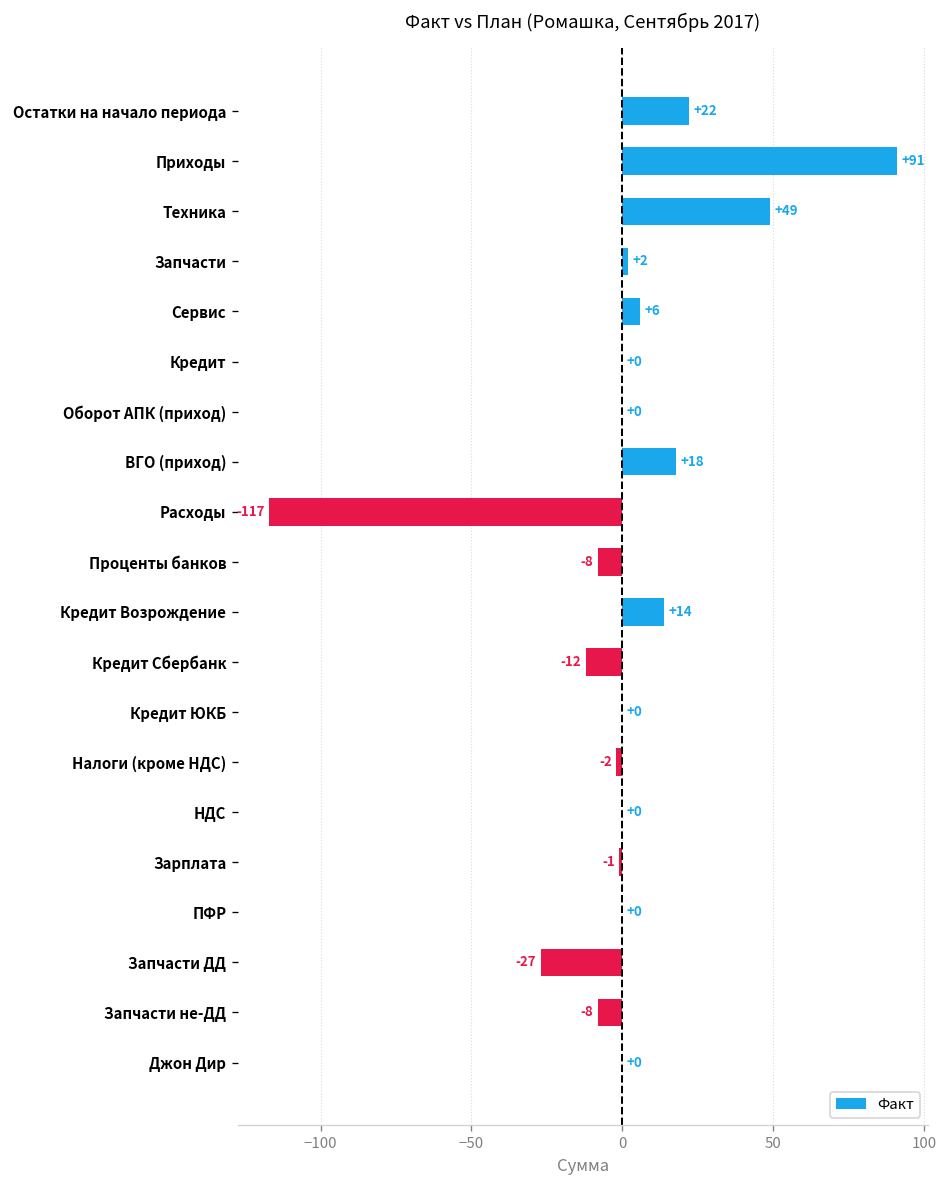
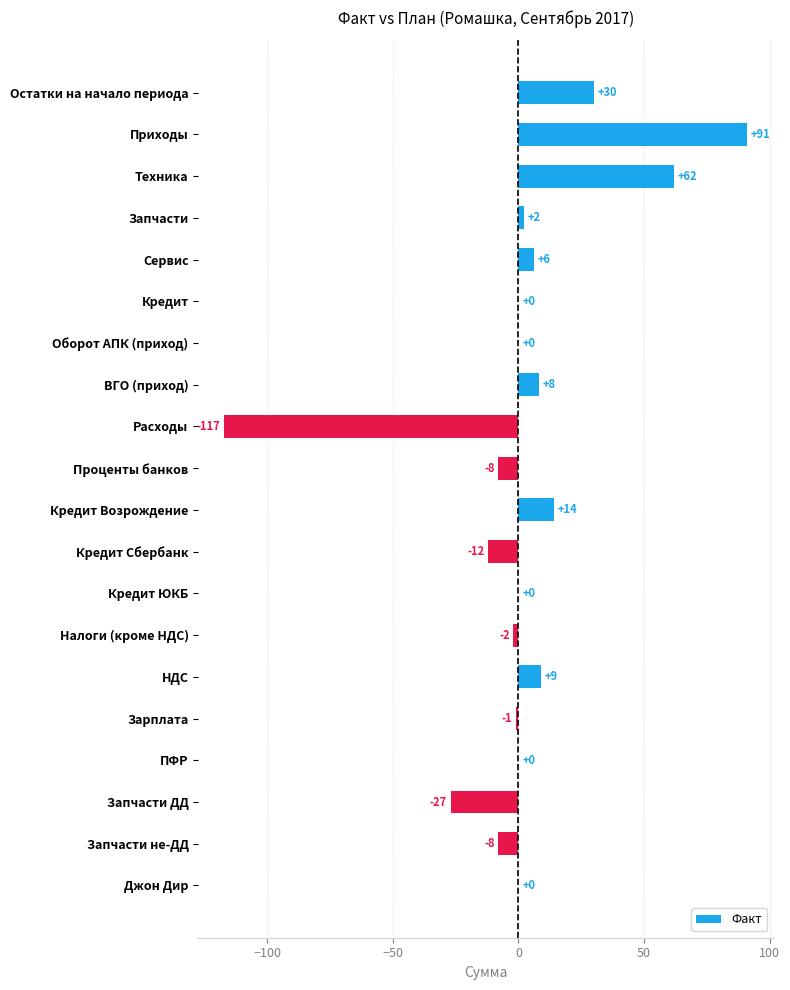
Остатки на начало периода: +22 -> +30
Техника: +49 -> +62
ВГО (приход): +18 -> +8
НДС: +0 -> +9
